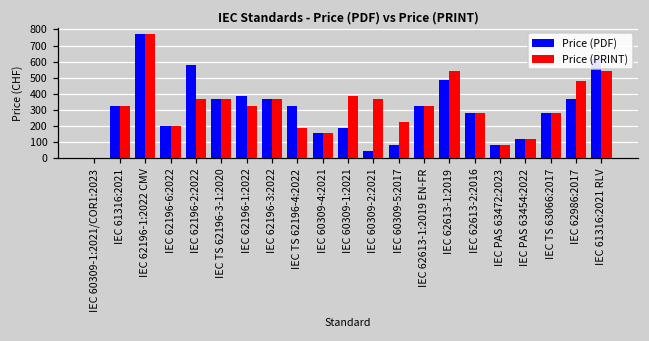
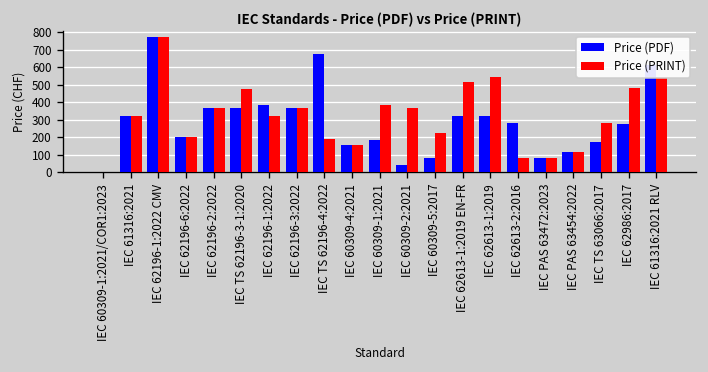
Price (PDF), IEC 62196-2:2022: 580 -> 370
Price (PRINT), IEC TS 62196-3-1:2020: 370 -> 480
Price (PDF), IEC TS 62196-4:2022: 320 -> 680
Price (PRINT), IEC 62613-1:2019 EN-FR: 320 -> 520
Price (PDF), IEC 62613-1:2019: 480 -> 320
Price (PRINT), IEC 62613-2:2016: 280 -> 80
Price (PDF), IEC TS 63066:2017: 280 -> 170
Price (PDF), IEC 62986:2017: 370 -> 270
